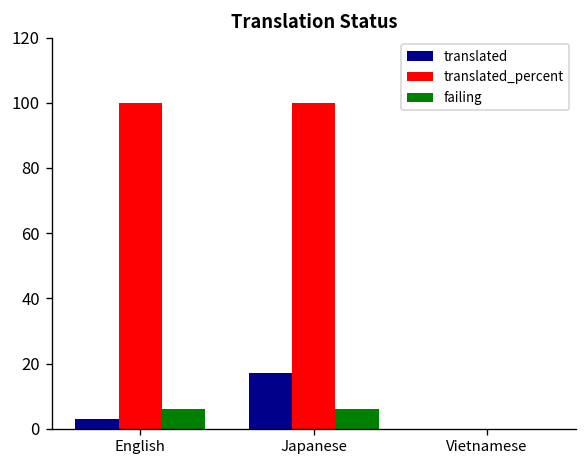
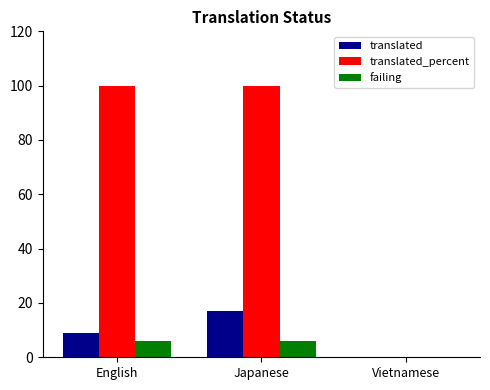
translated, English: 3 -> 9
